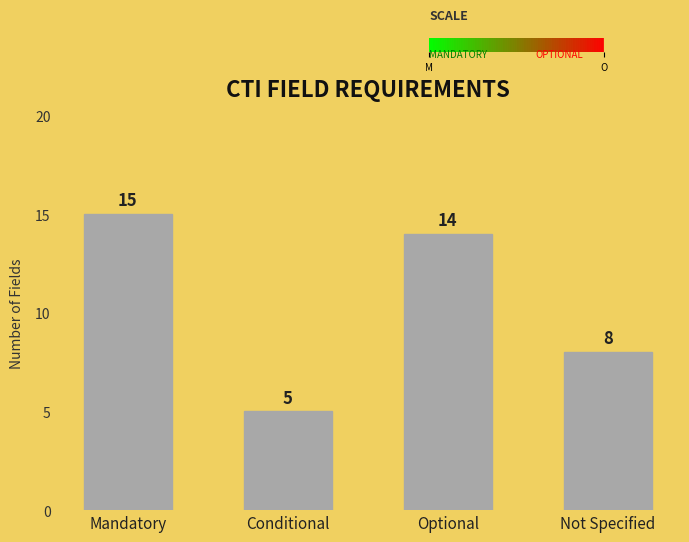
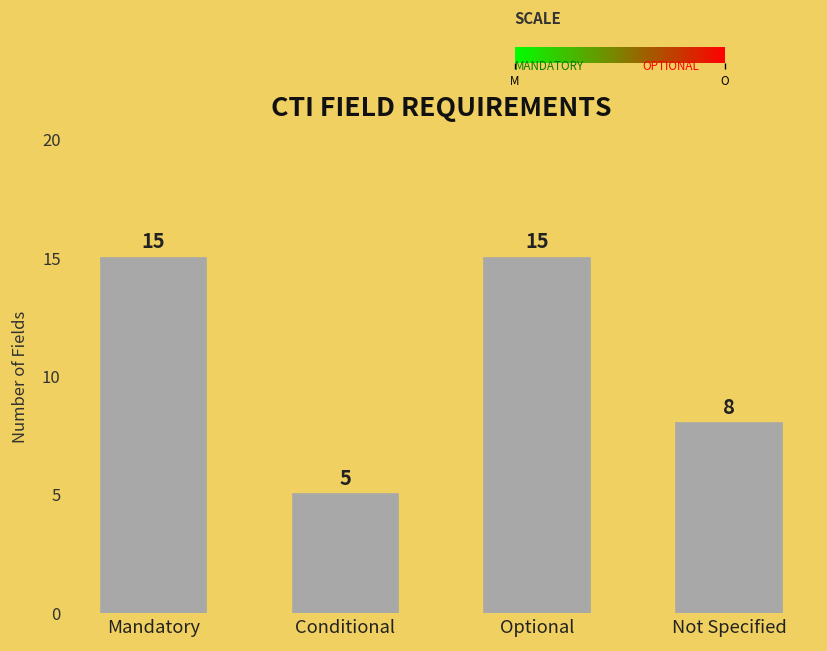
Optional: 14 -> 15
